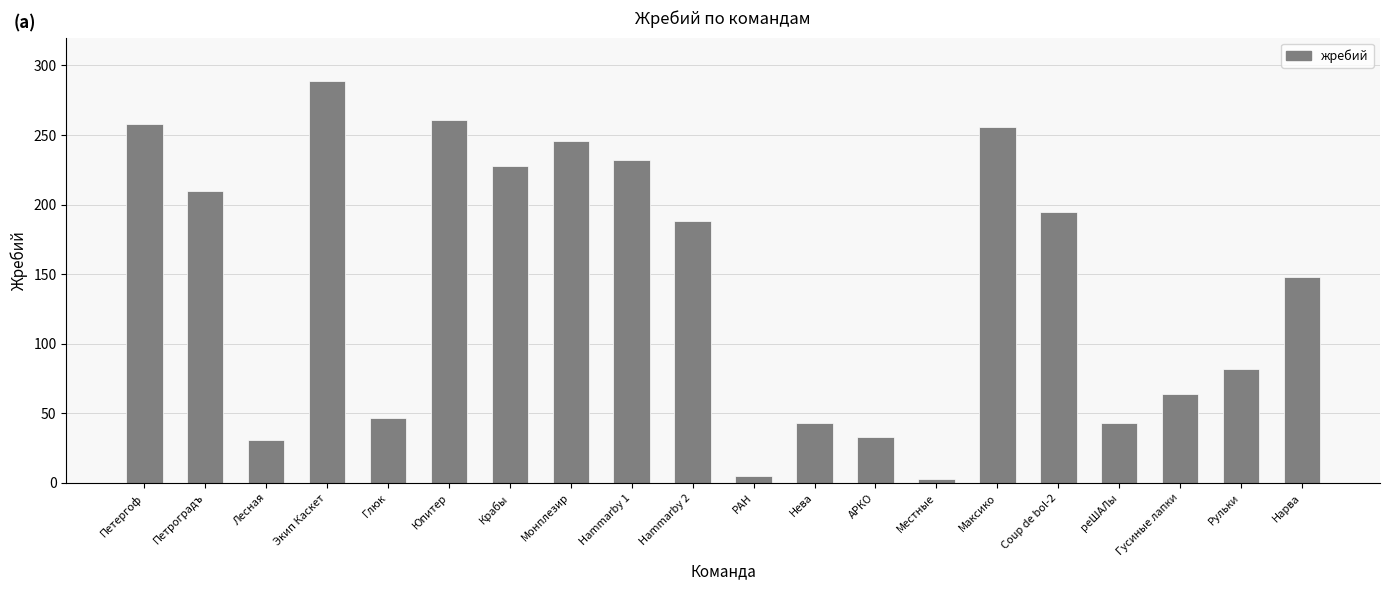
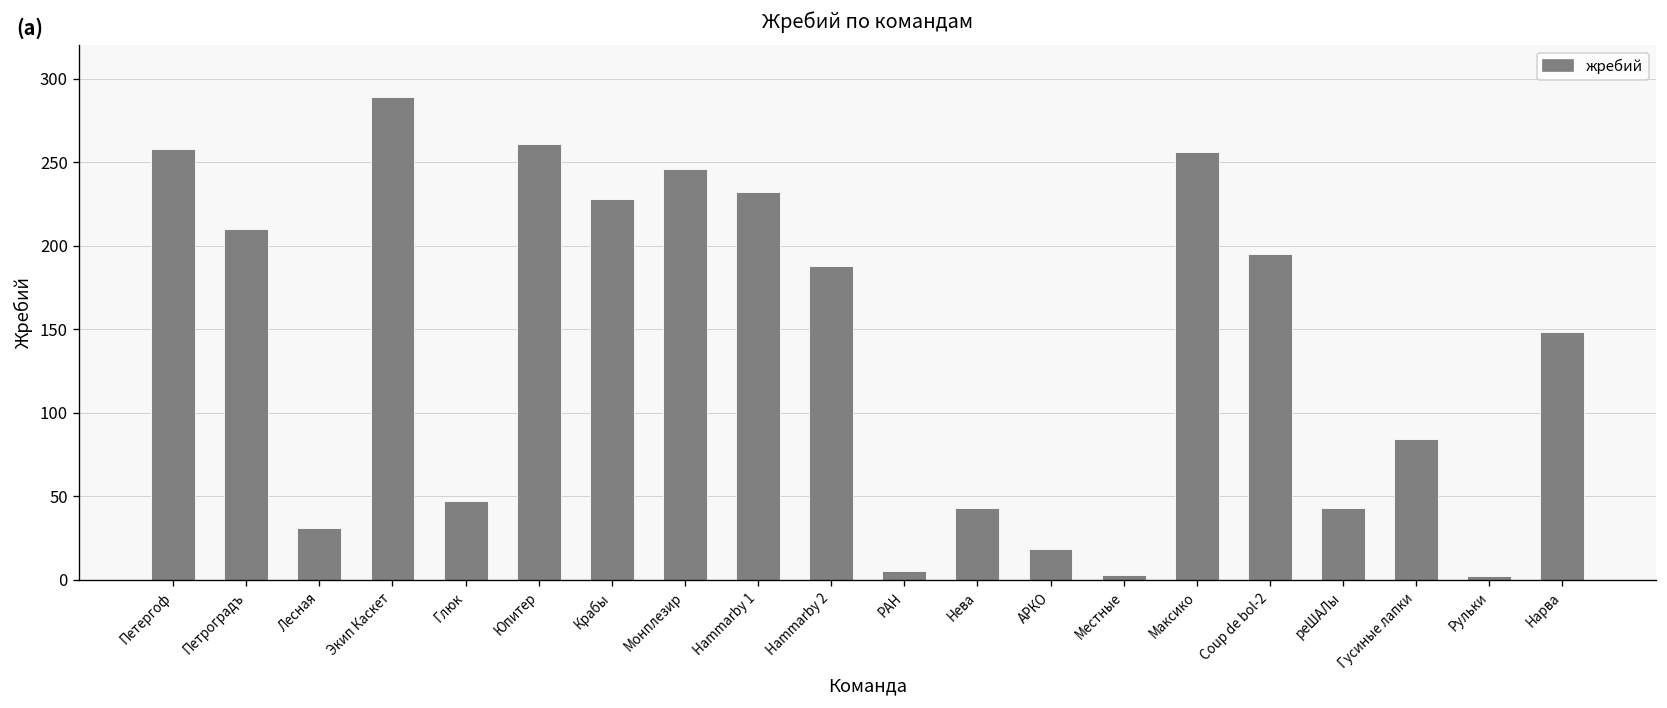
АРКО: 33 -> 18
Гусиные лапки: 64 -> 84
Рульки: 82 -> 2
